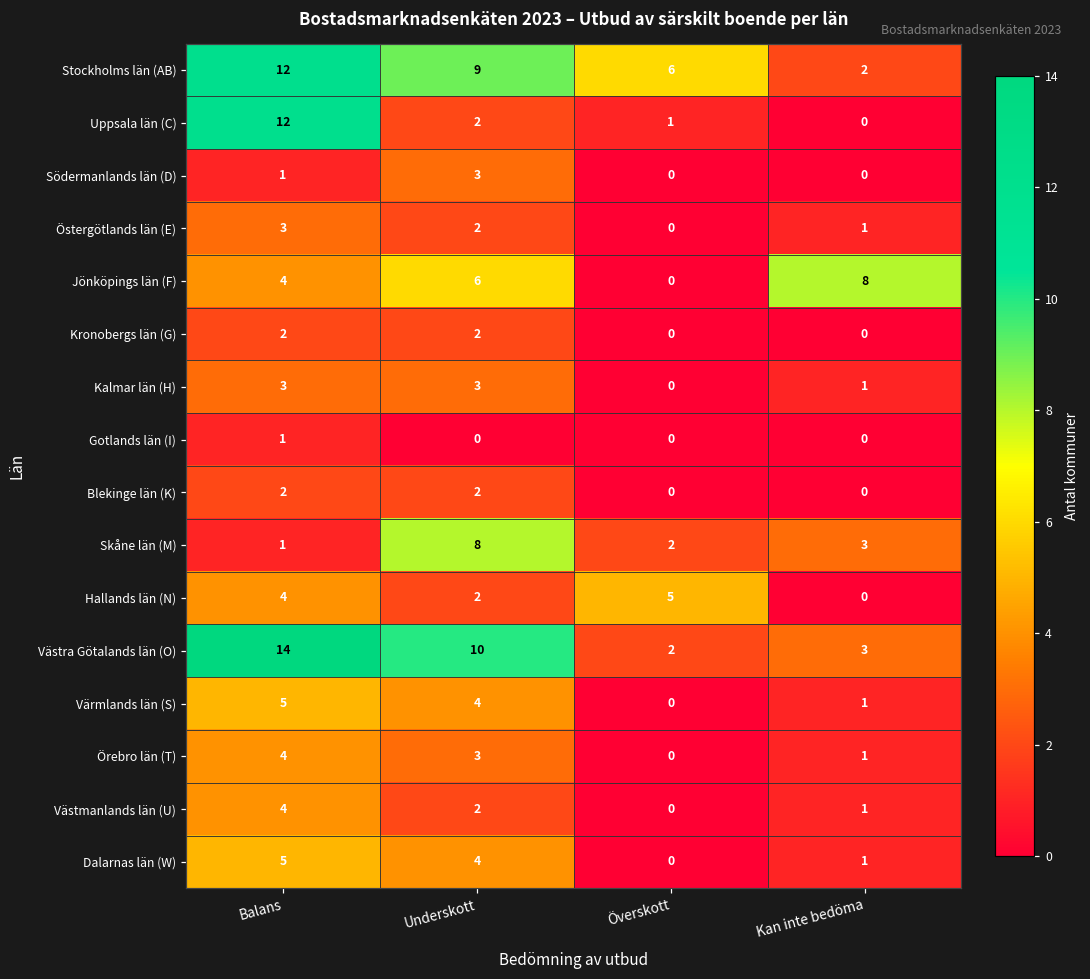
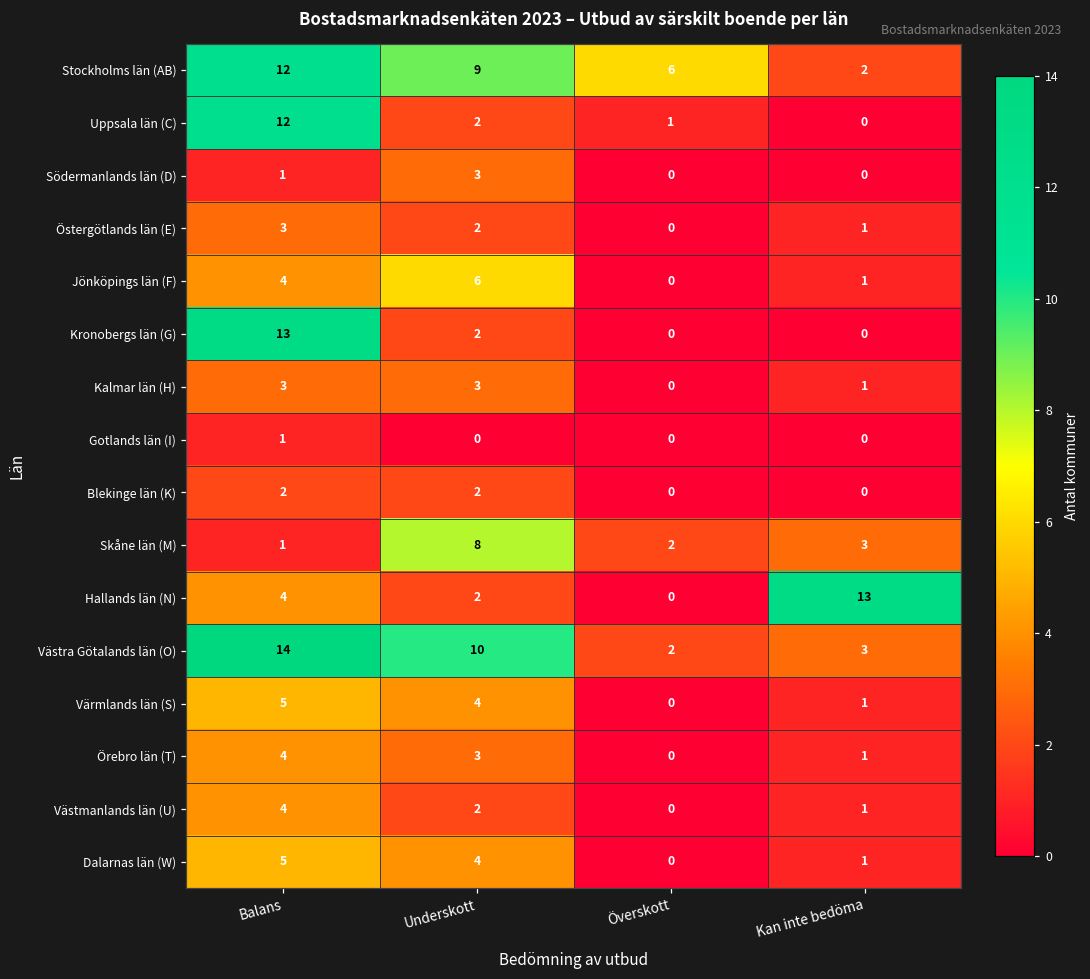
Jönköpings län (F), Kan inte bedöma: 8 -> 1
Kronobergs län (G), Balans: 2 -> 13
Hallands län (N), Överskott: 5 -> 0
Hallands län (N), Kan inte bedöma: 0 -> 13
